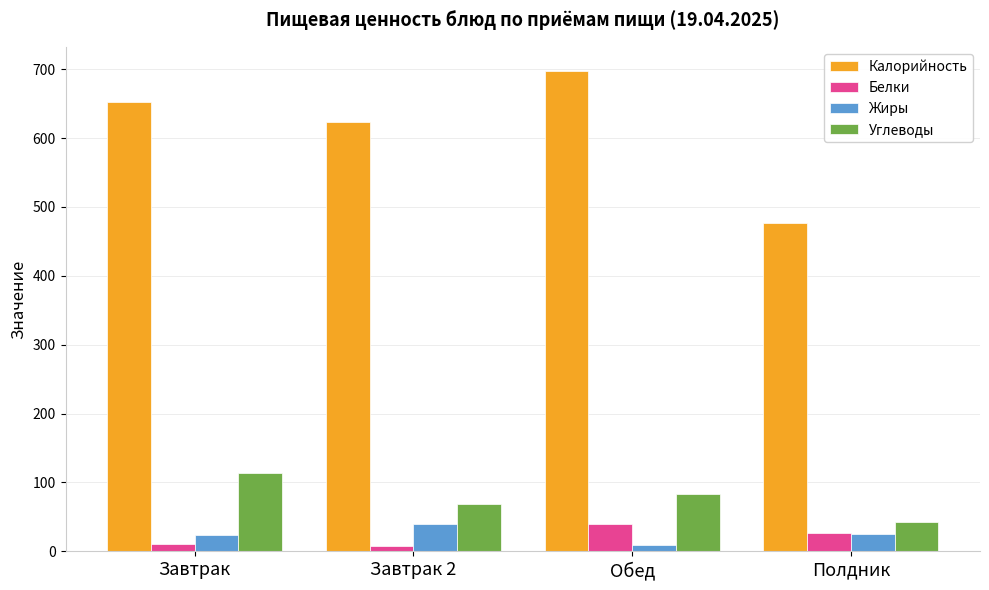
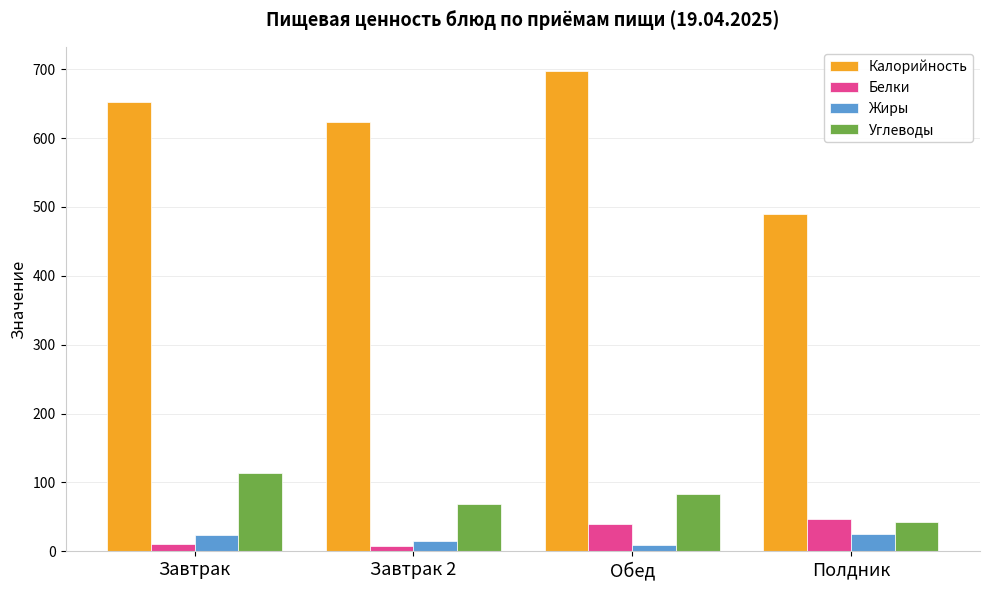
Жиры, Завтрак 2: 40 -> 10
Калорийность, Полдник: 480 -> 490
Белки, Полдник: 30 -> 50
